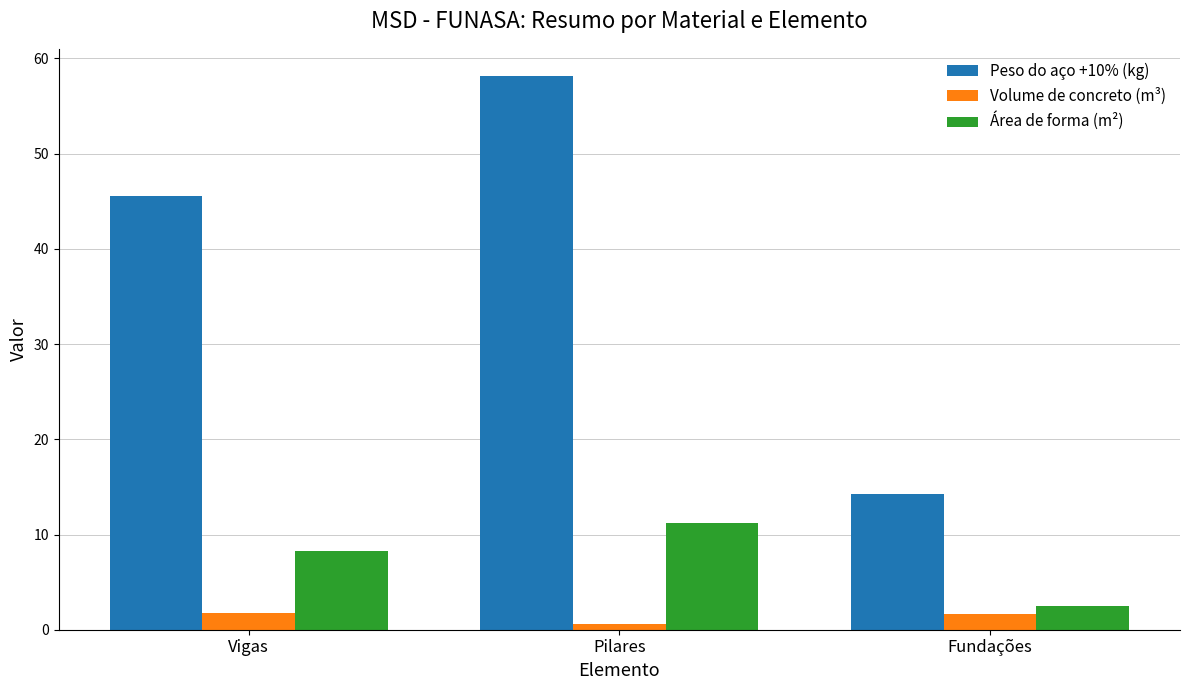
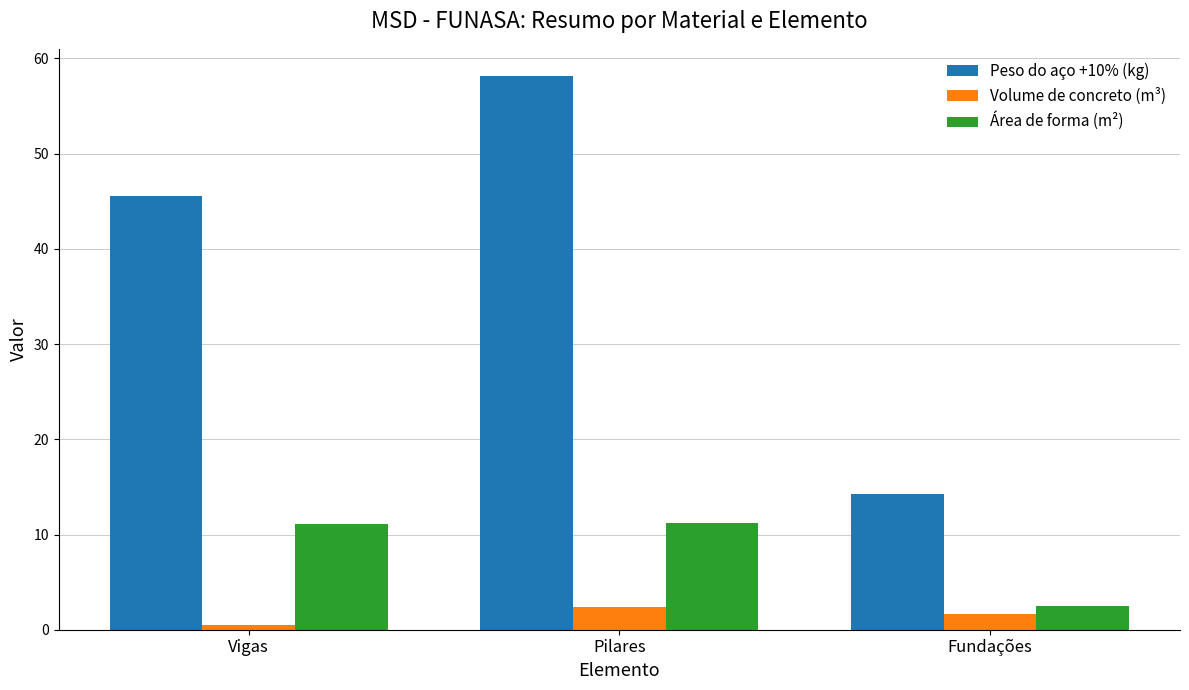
Volume de concreto (m³), Vigas: 2 -> 1
Área de forma (m²), Vigas: 8 -> 11
Volume de concreto (m³), Pilares: 1 -> 2
